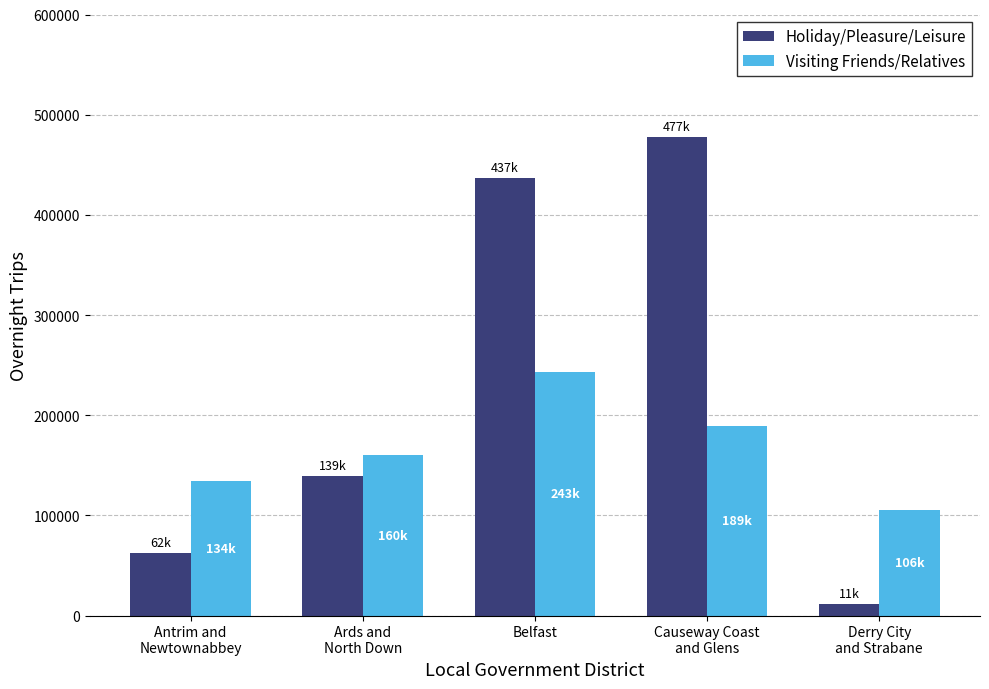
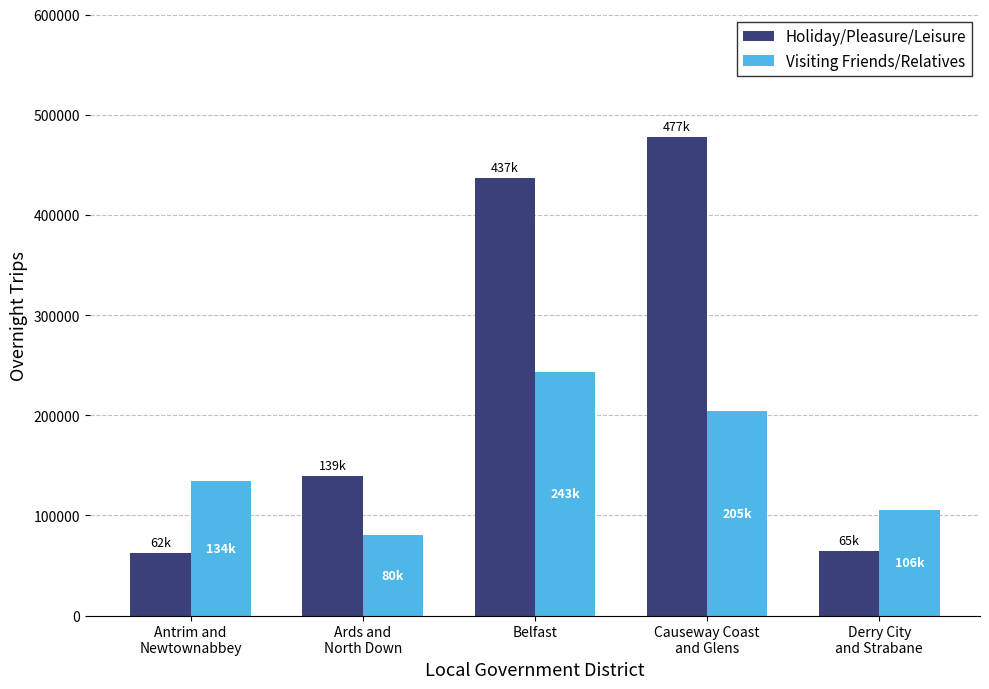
Visiting Friends/Relatives, Ards and North Down: 160k -> 80k
Visiting Friends/Relatives, Causeway Coast and Glens: 189k -> 205k
Holiday/Pleasure/Leisure, Derry City and Strabane: 11k -> 65k
